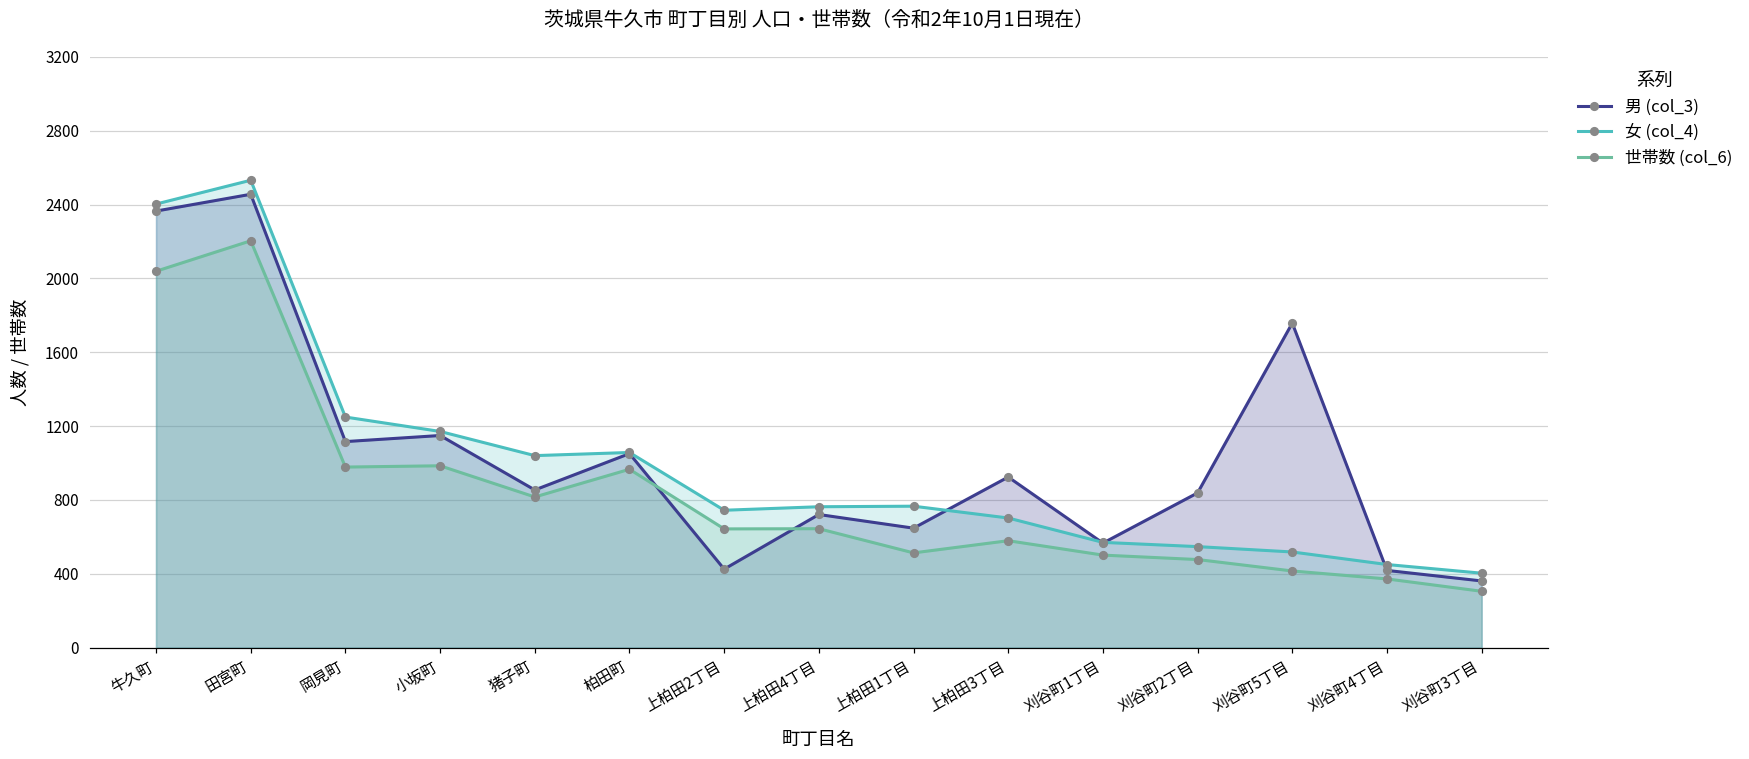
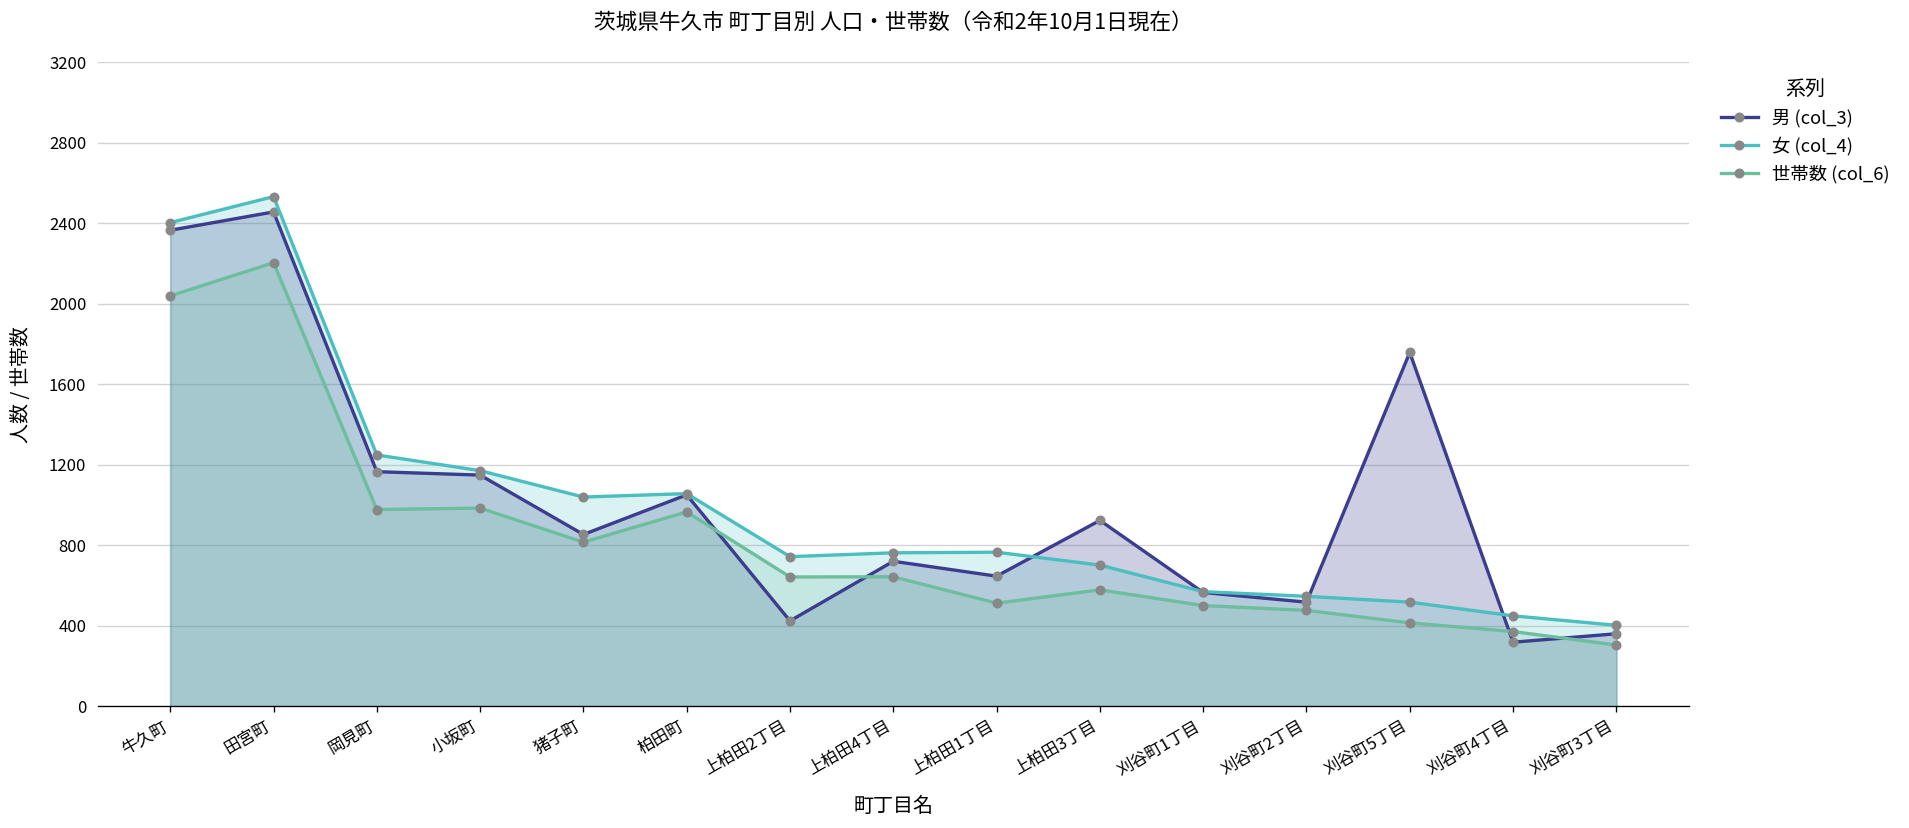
男 (col_3), 岡見町: 1120 -> 1170
男 (col_3), 刈谷町2丁目: 840 -> 520
男 (col_3), 刈谷町4丁目: 420 -> 320
